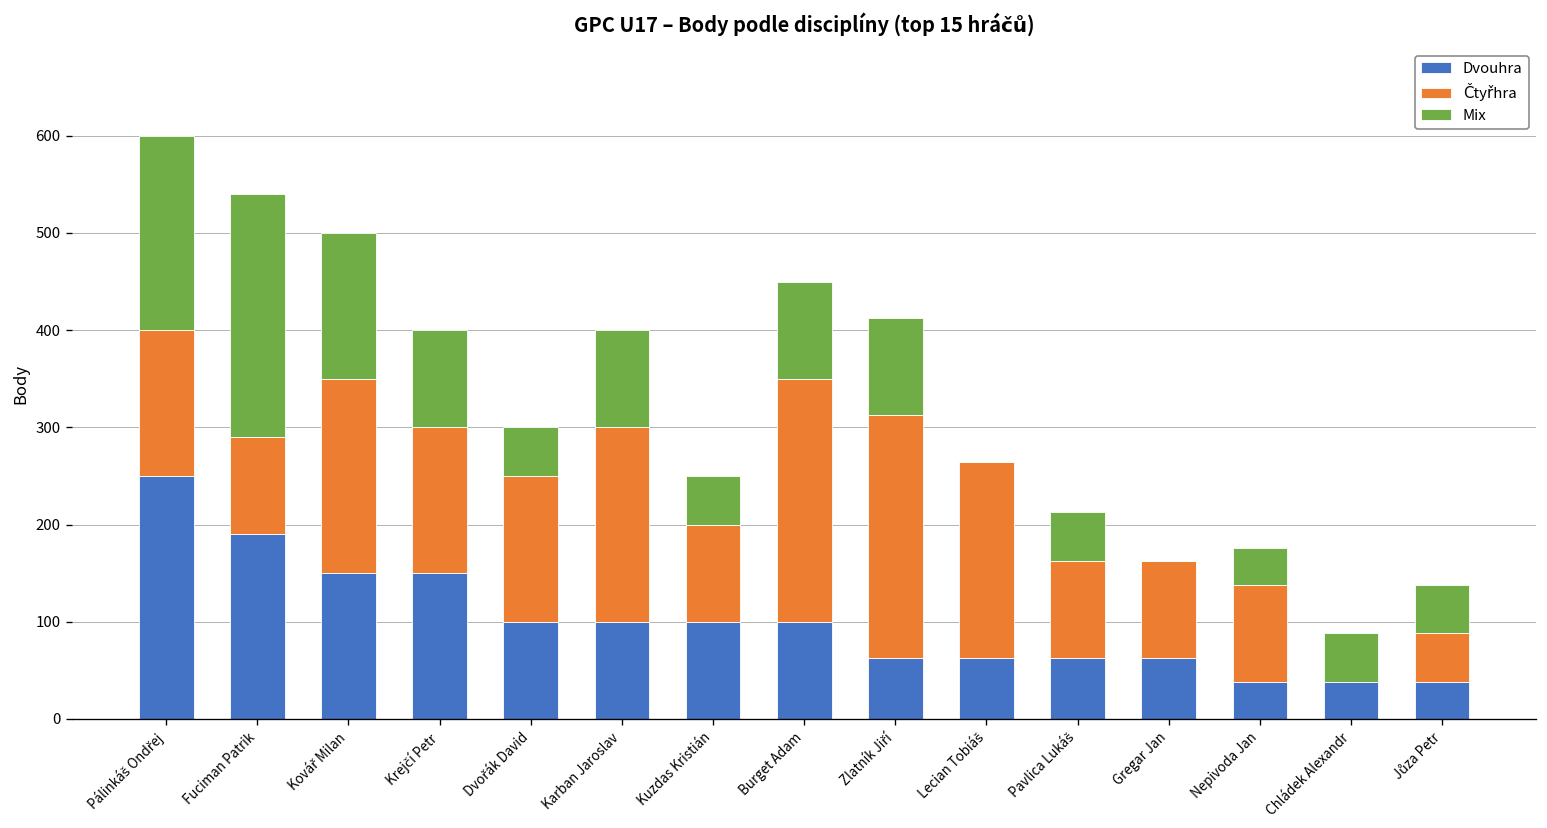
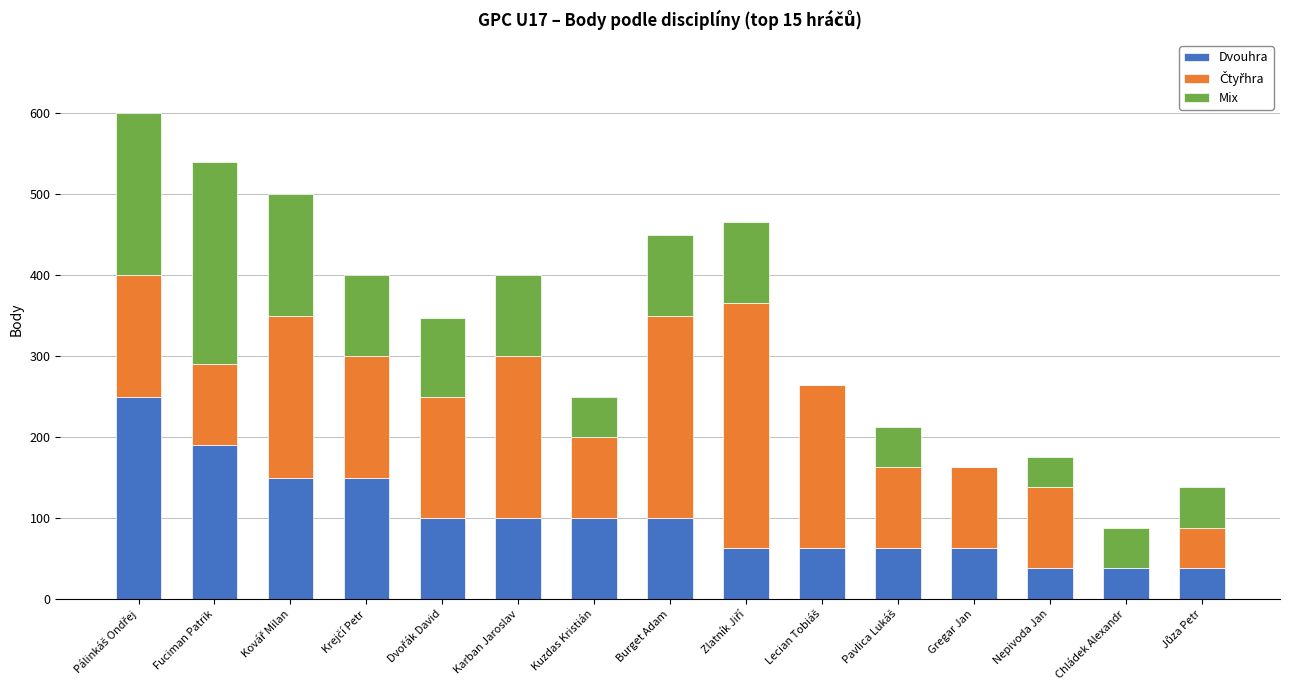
Mix, Dvořák David: 50 -> 100
Čtyřhra, Zlatník Jiří: 250 -> 300
